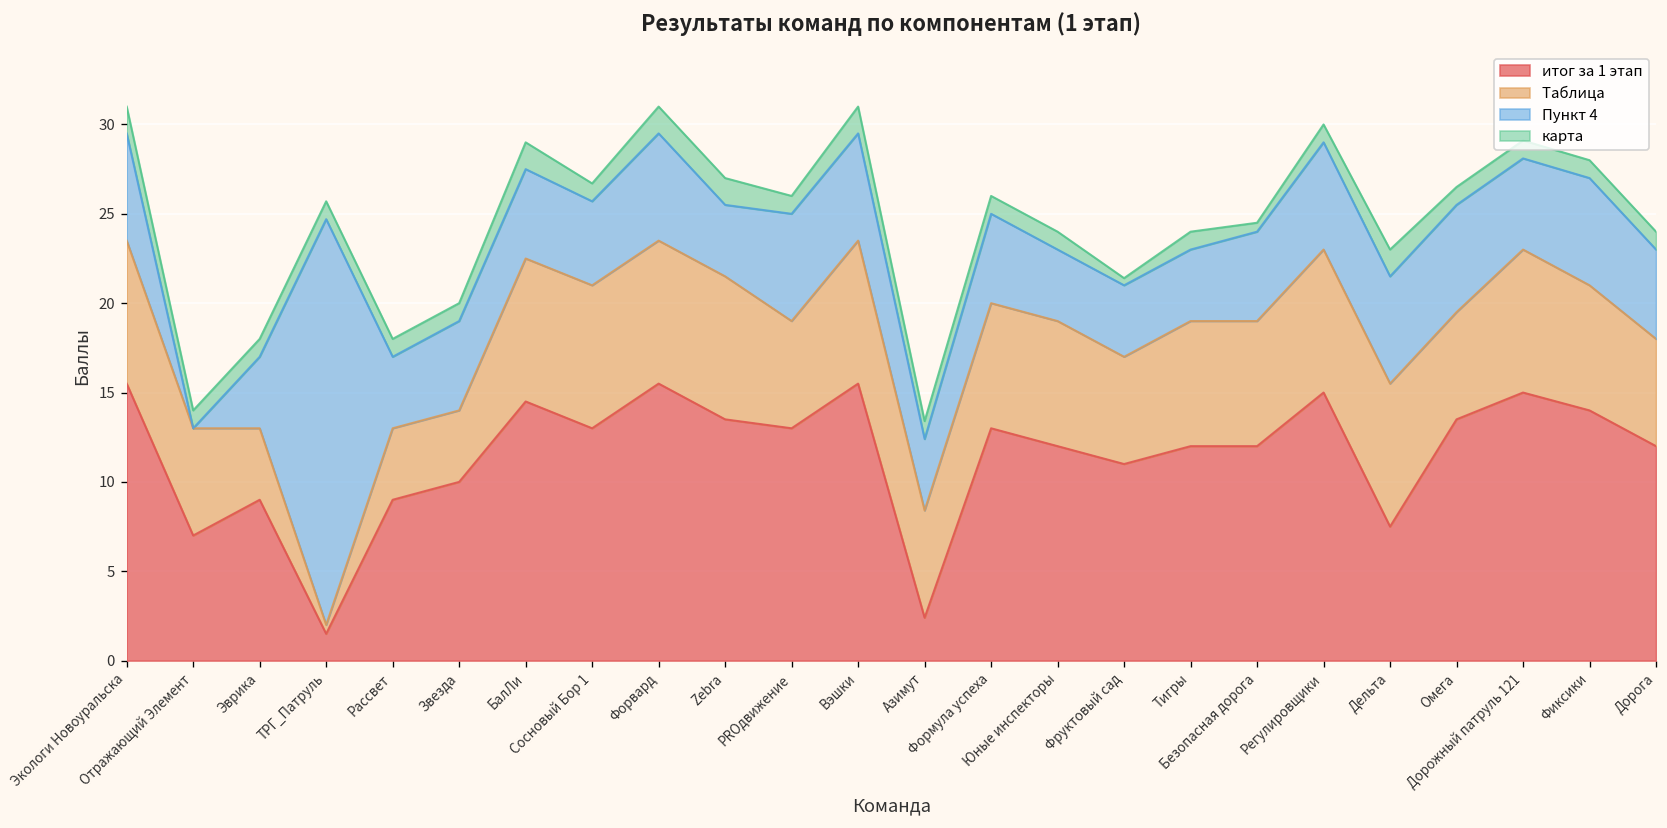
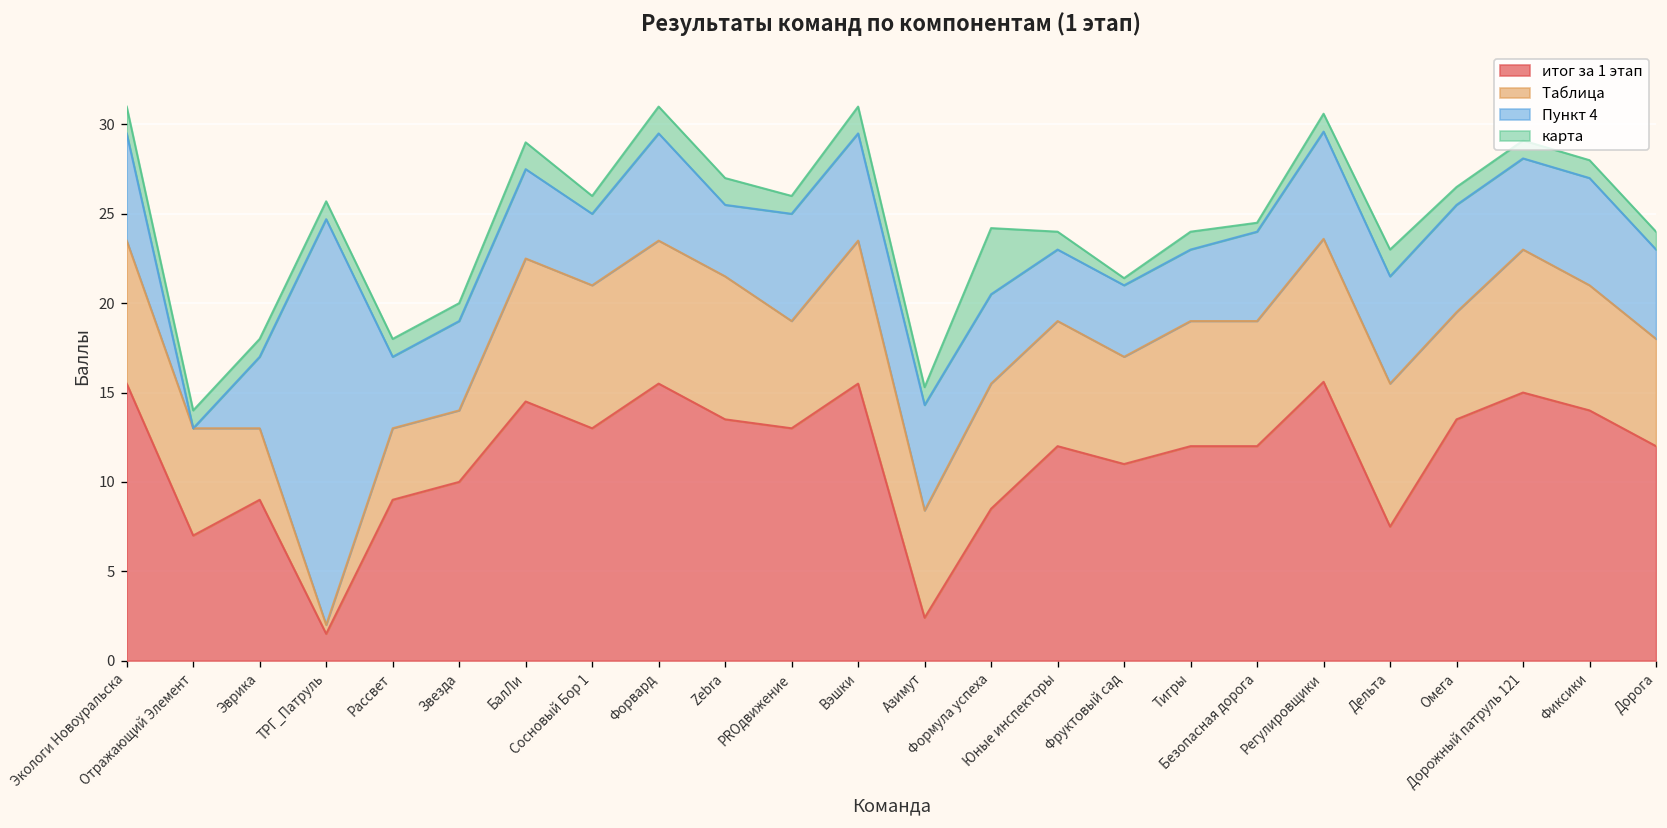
Пункт 4, Сосновый Бор 1: 4.7 -> 4.0
Пункт 4, Азимут: 4.0 -> 5.9
итог за 1 этап, Формула успеха: 13.0 -> 8.5
карта, Формула успеха: 1.0 -> 3.7
итог за 1 этап, Регулировщики: 15.0 -> 15.6
